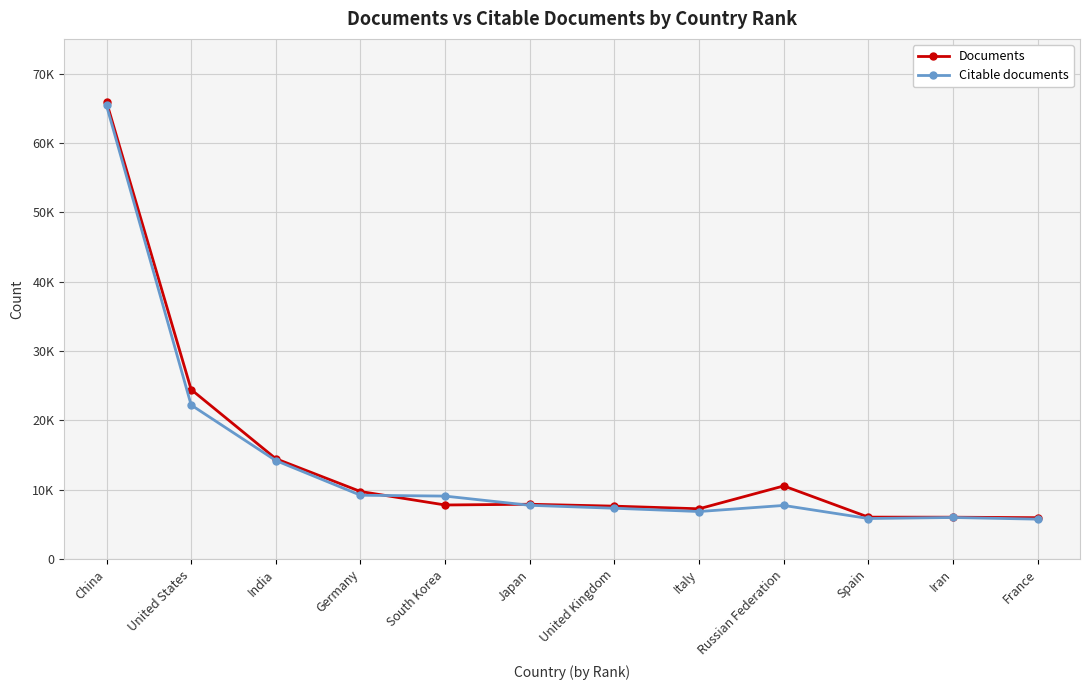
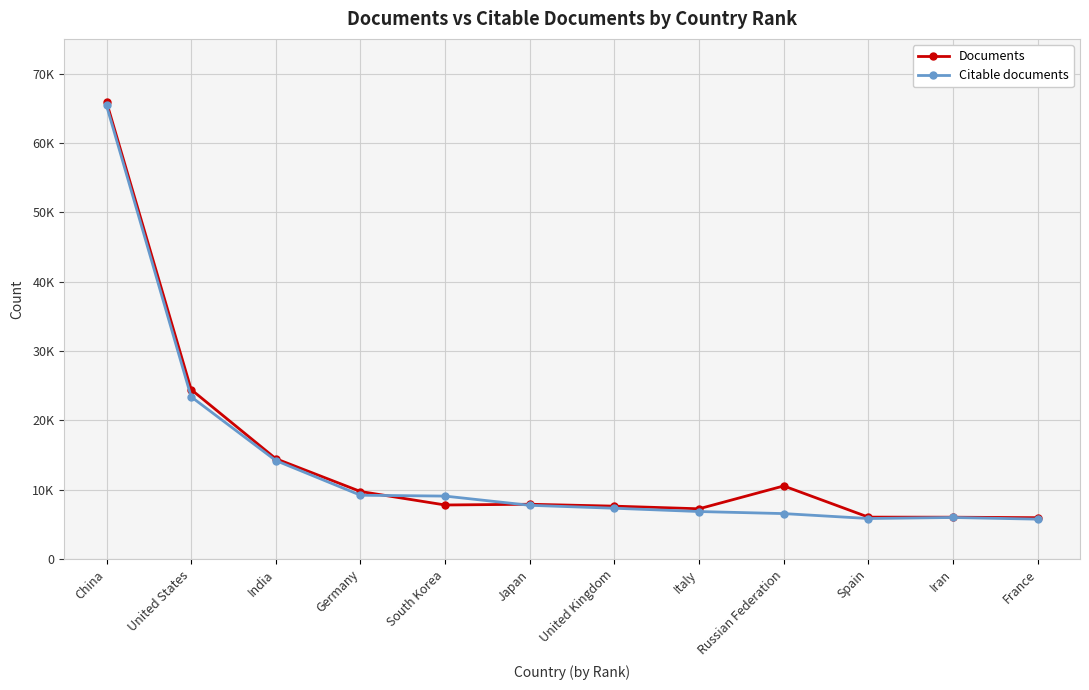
Citable documents, United States: 22000 -> 23000
Citable documents, Russian Federation: 8000 -> 7000
